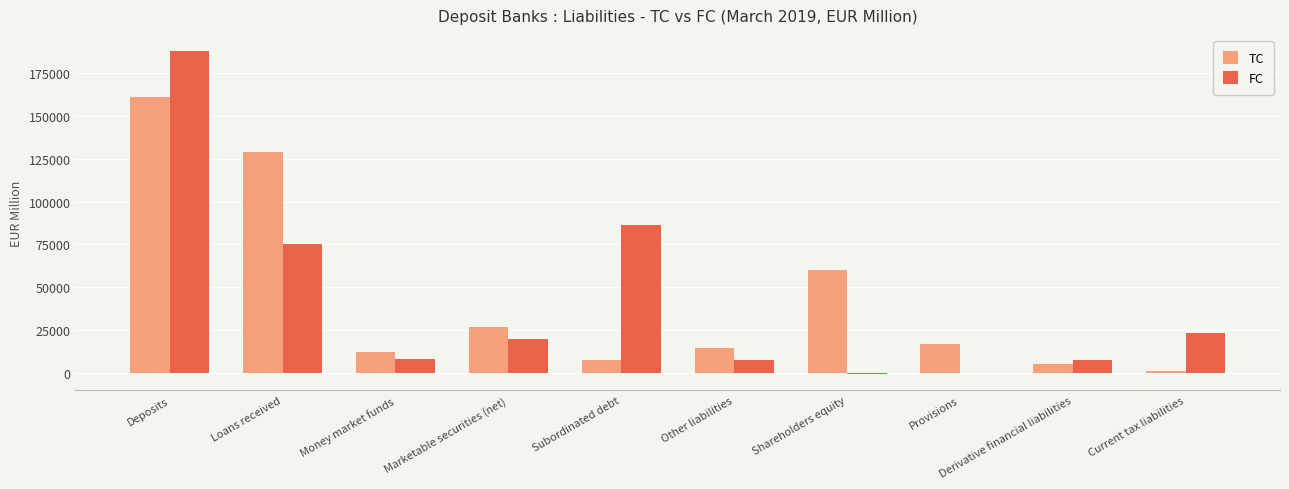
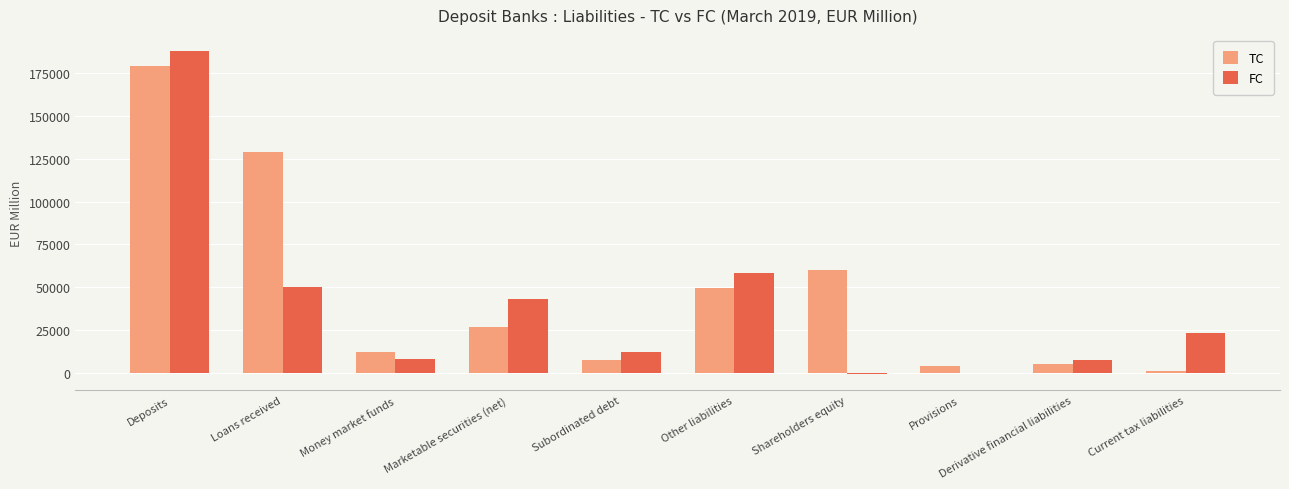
TC, Deposits: 161000 -> 179000
FC, Loans received: 75000 -> 50000
FC, Marketable securities (net): 20000 -> 43000
FC, Subordinated debt: 87000 -> 12000
TC, Other liabilities: 14000 -> 50000
FC, Other liabilities: 8000 -> 58000
TC, Provisions: 17000 -> 4000
